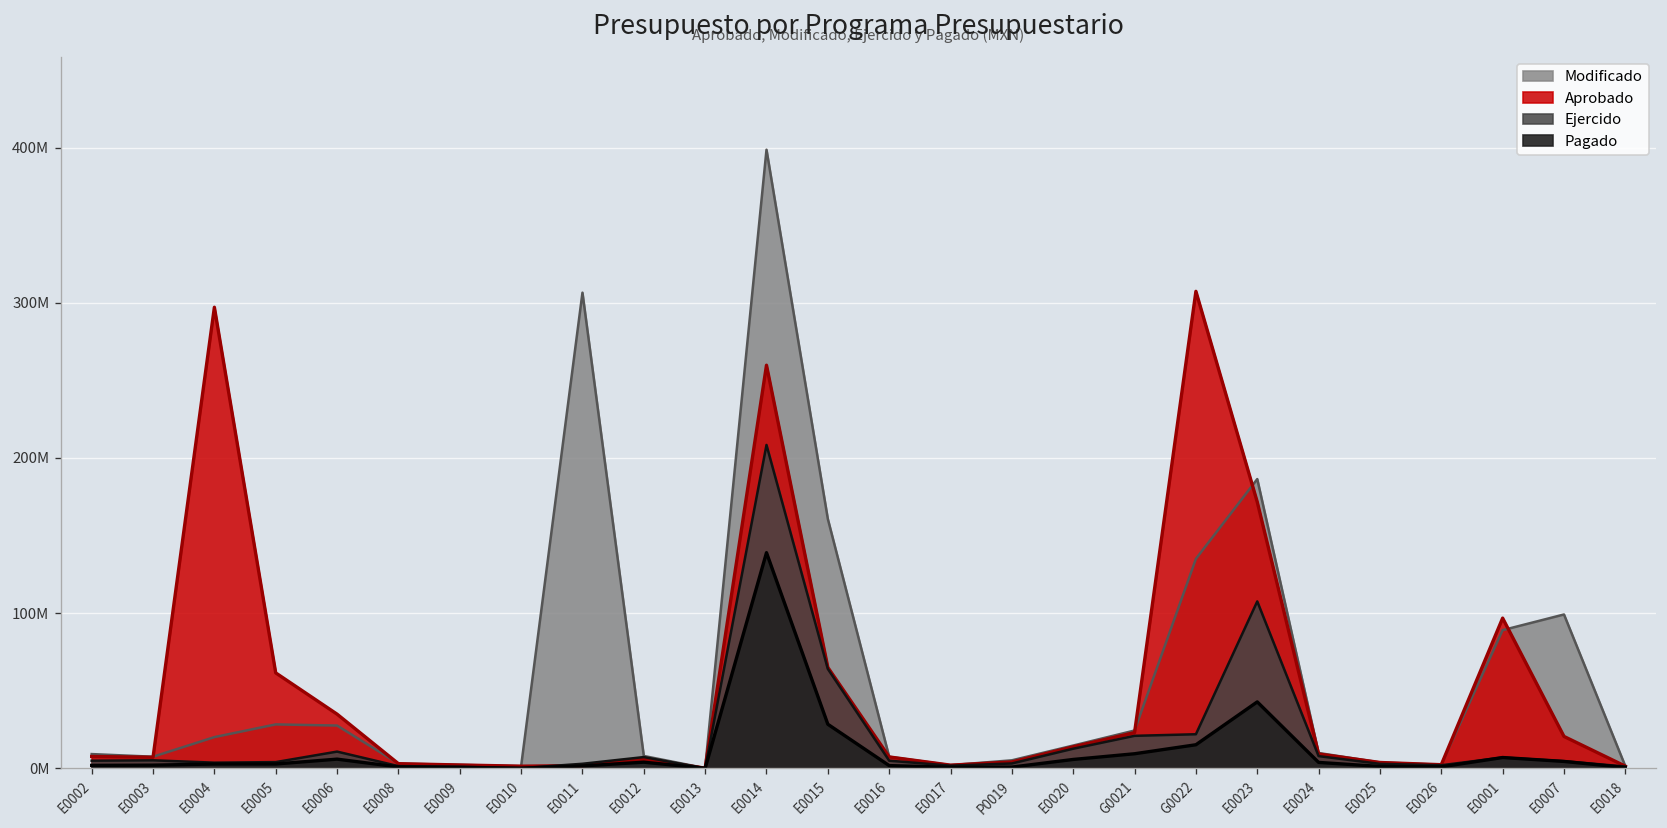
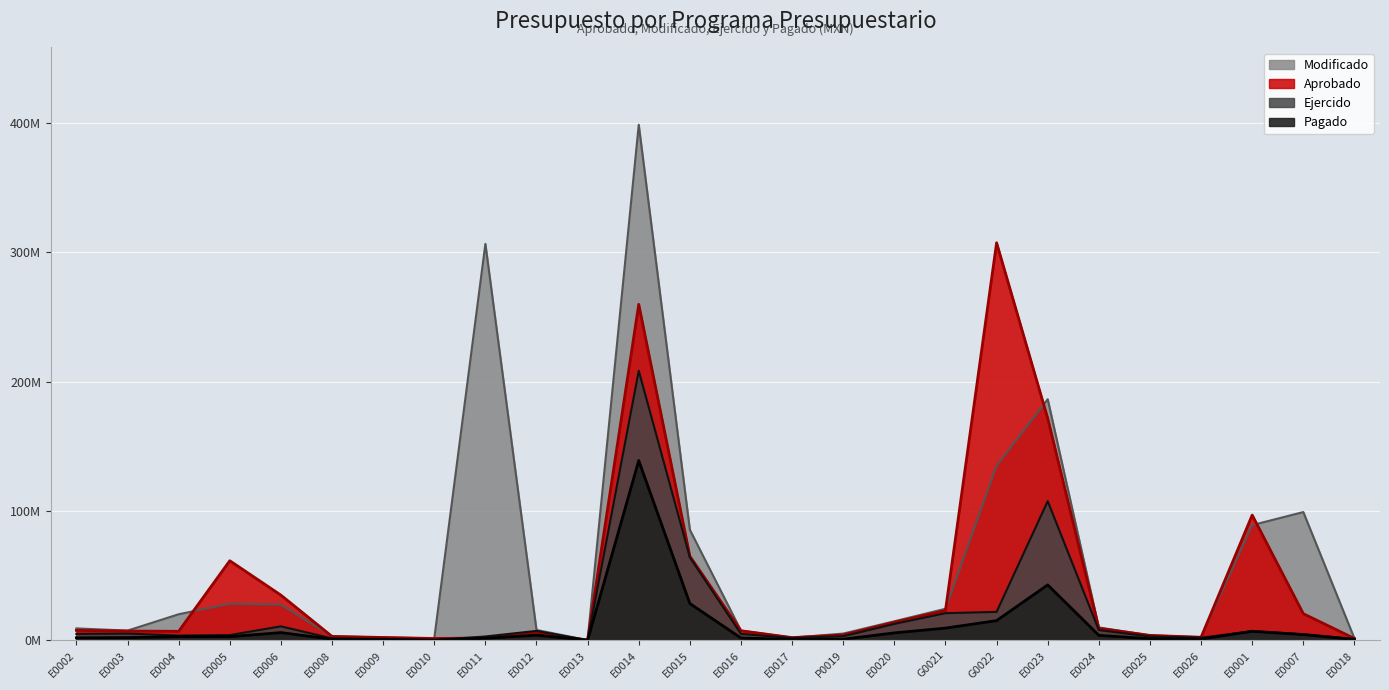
Aprobado, E0004: 297000000 -> 7000000
Modificado, E0015: 161000000 -> 85000000
